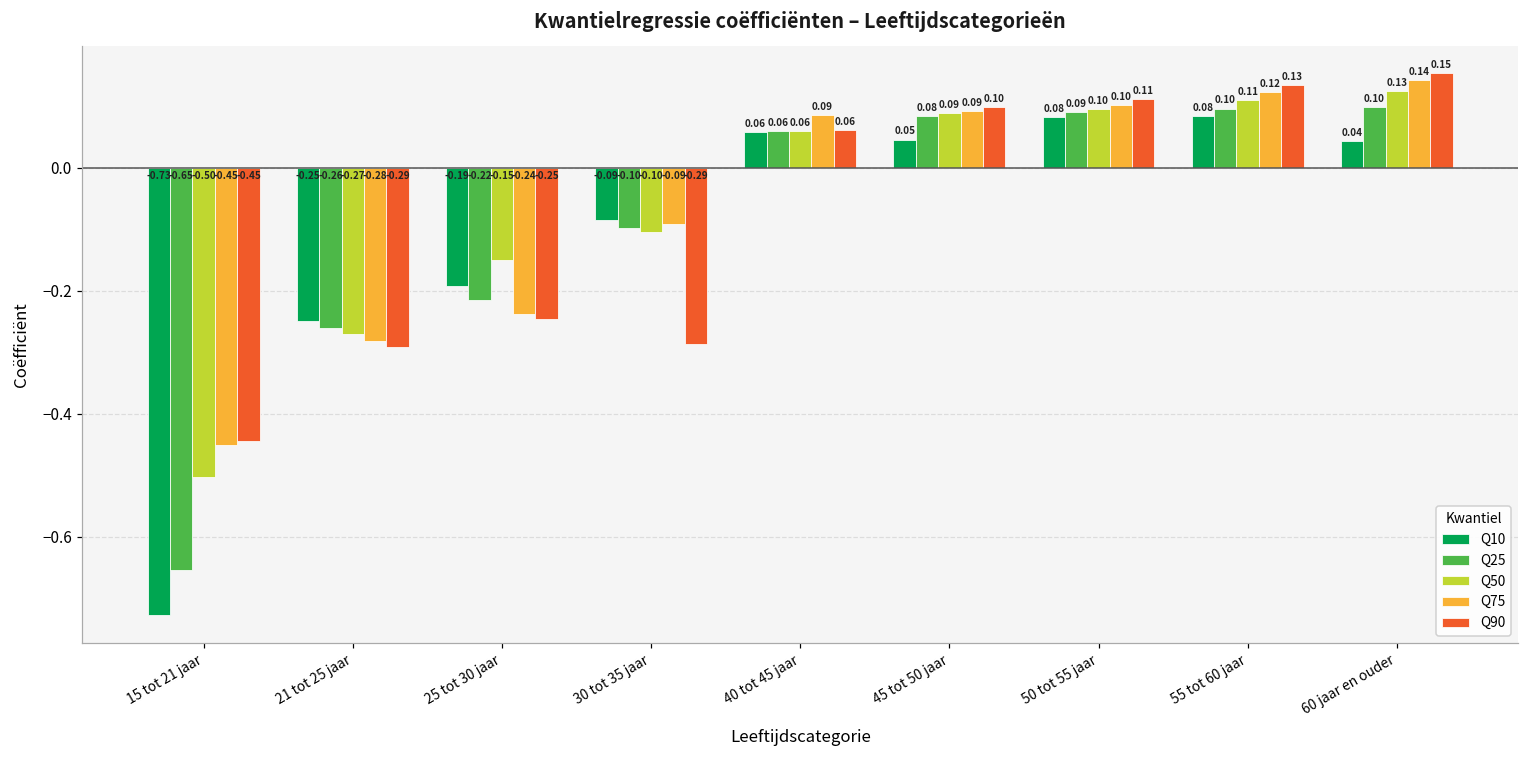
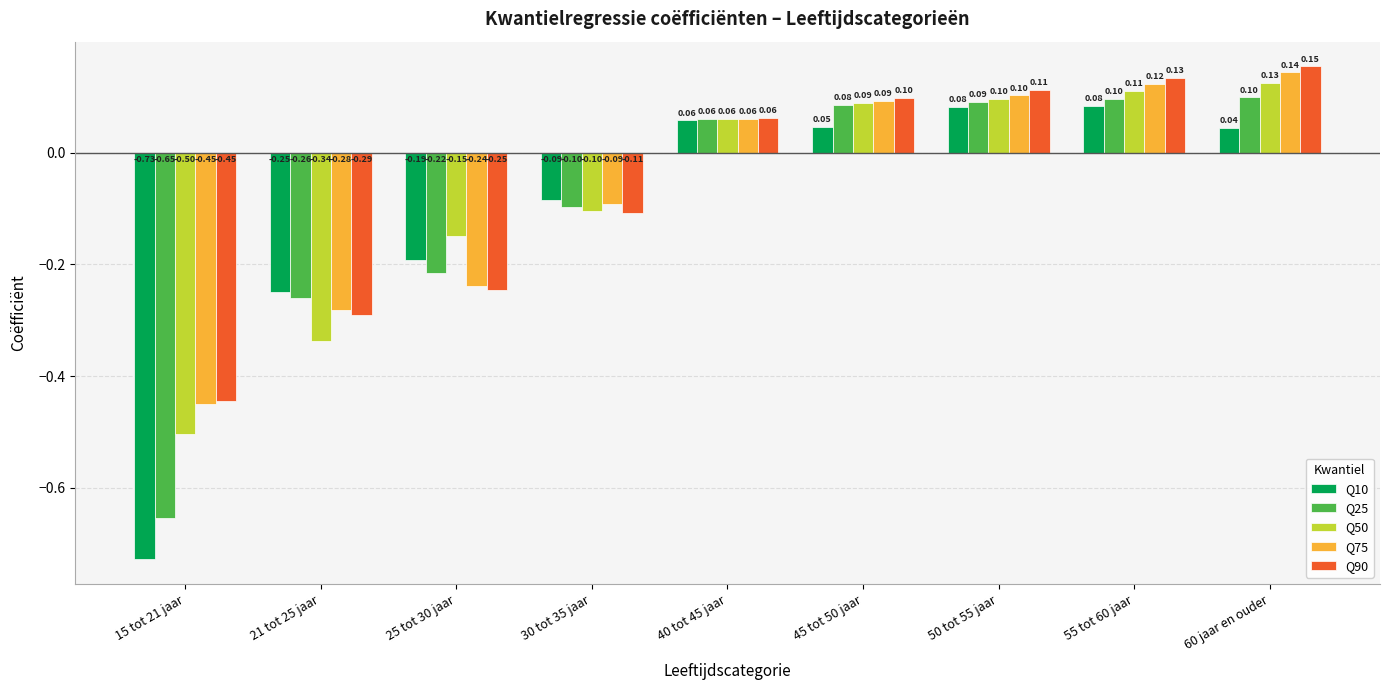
Q50, 21 tot 25 jaar: -0.27 -> -0.34
Q90, 30 tot 35 jaar: -0.29 -> -0.11
Q75, 40 tot 45 jaar: 0.09 -> 0.06
